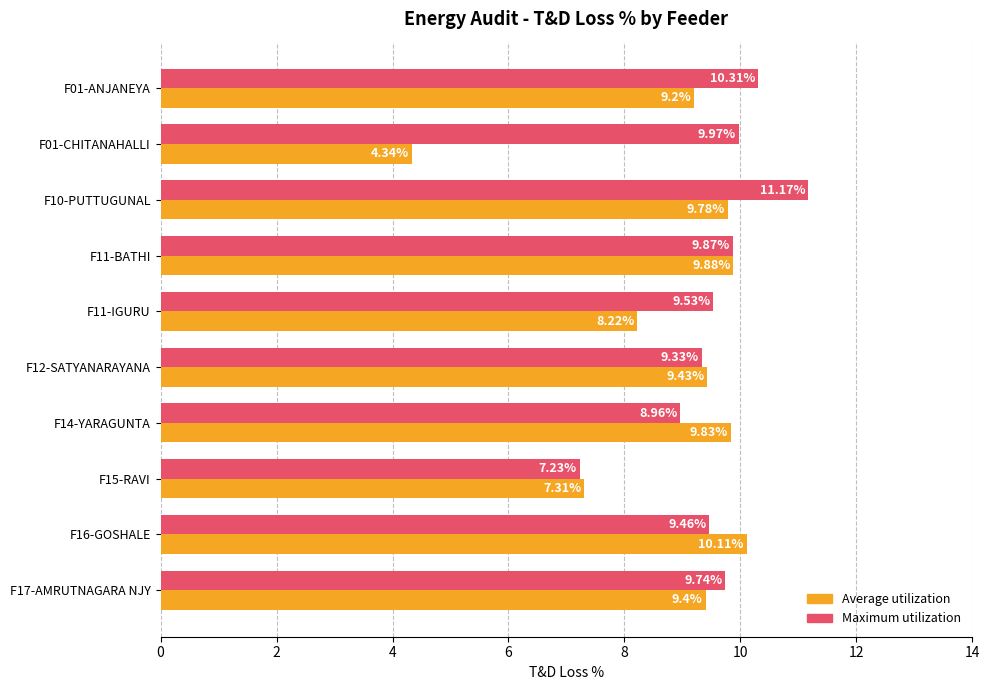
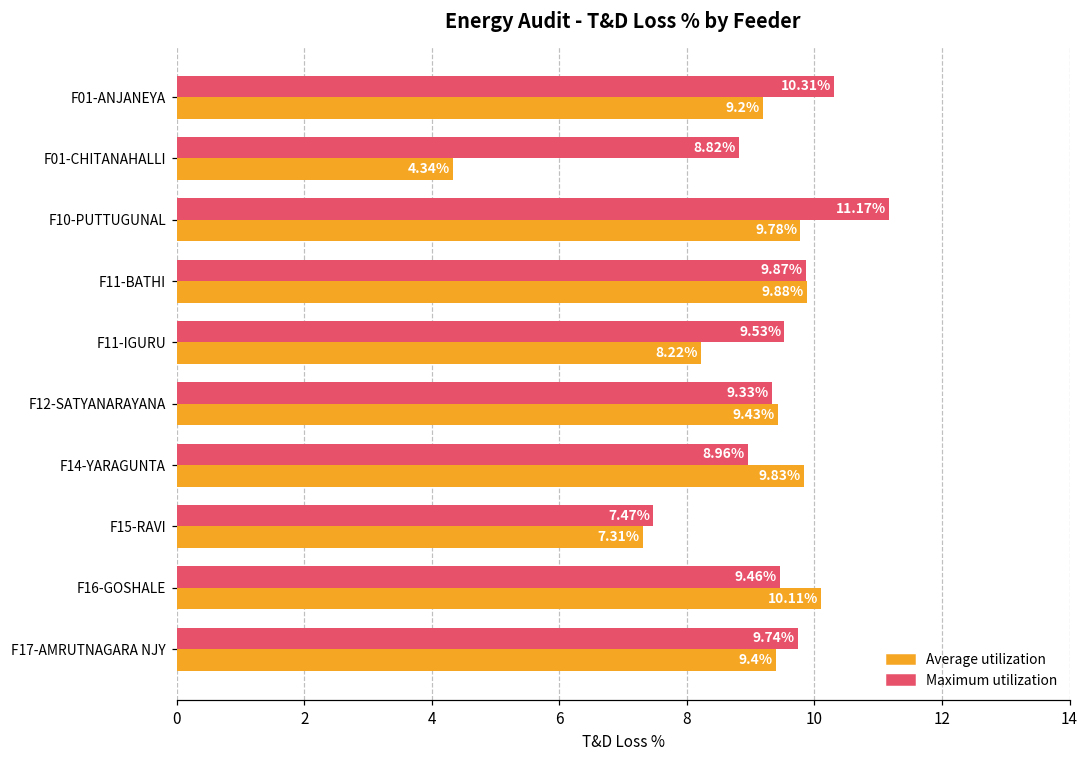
Maximum utilization, F01-CHITANAHALLI: 9.97% -> 8.82%
Maximum utilization, F15-RAVI: 7.23% -> 7.47%
